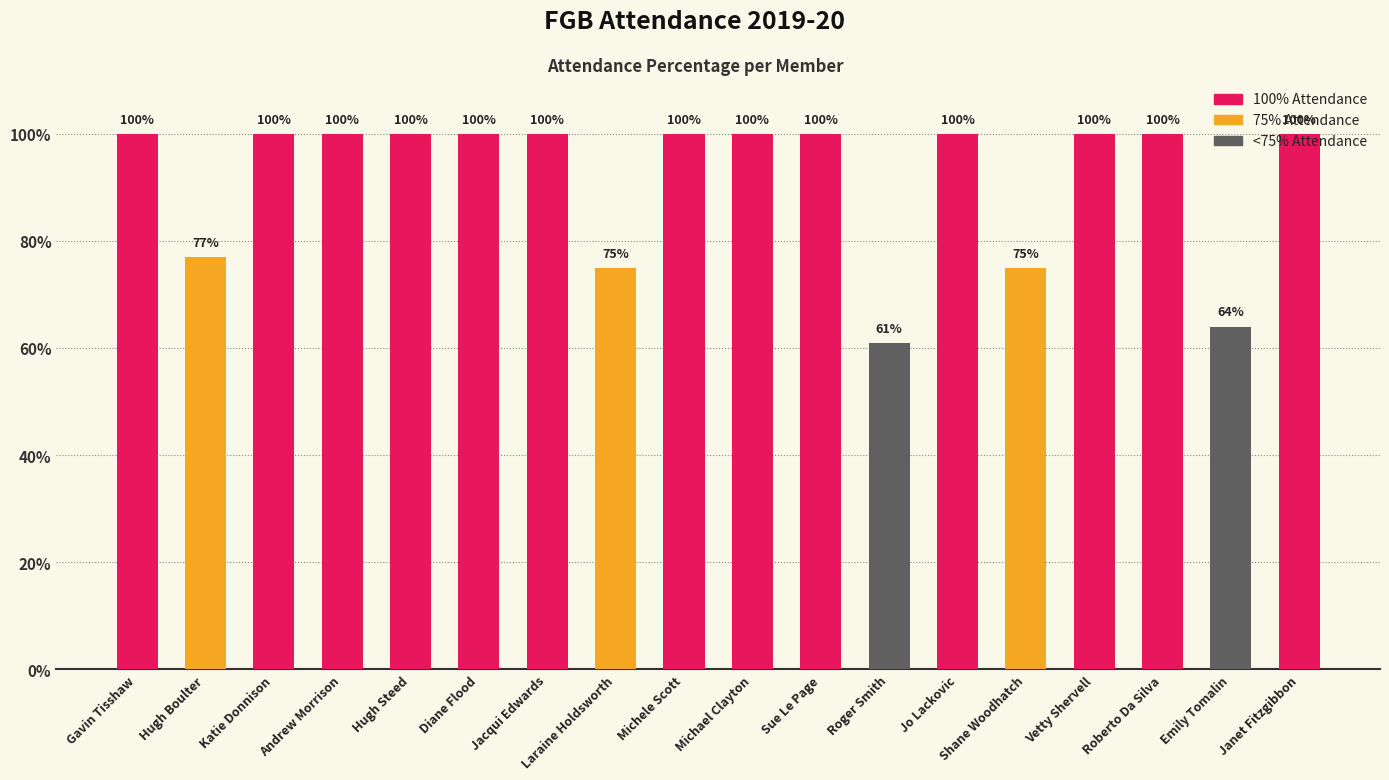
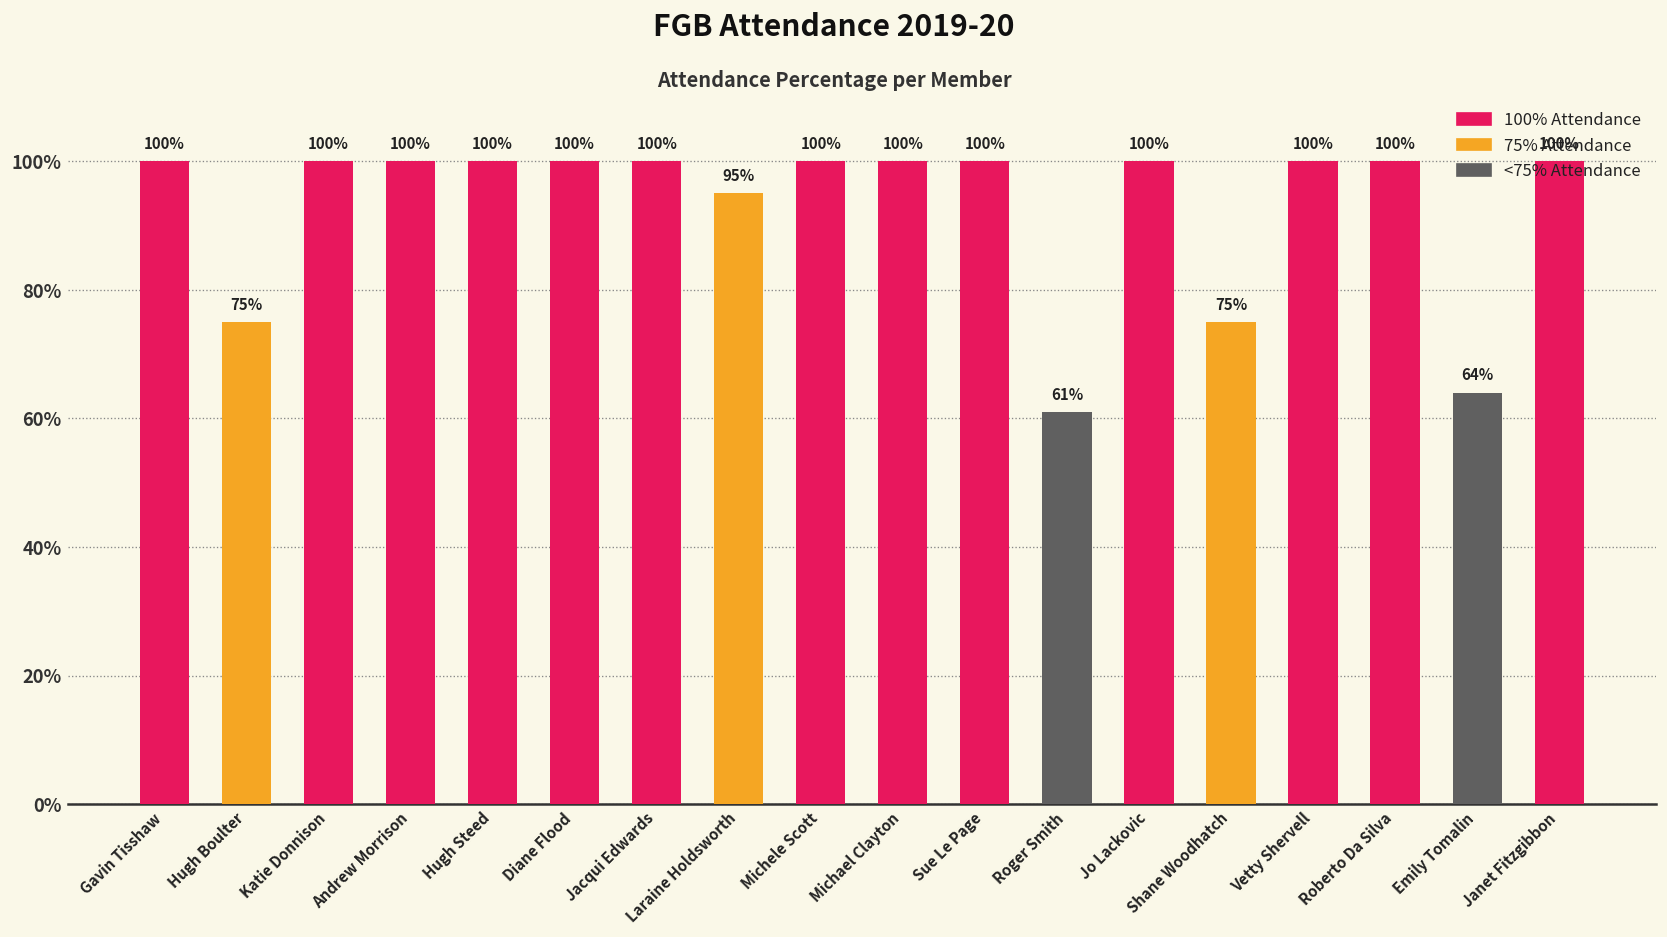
Hugh Boulter: 77% -> 75%
Laraine Holdsworth: 75% -> 95%
